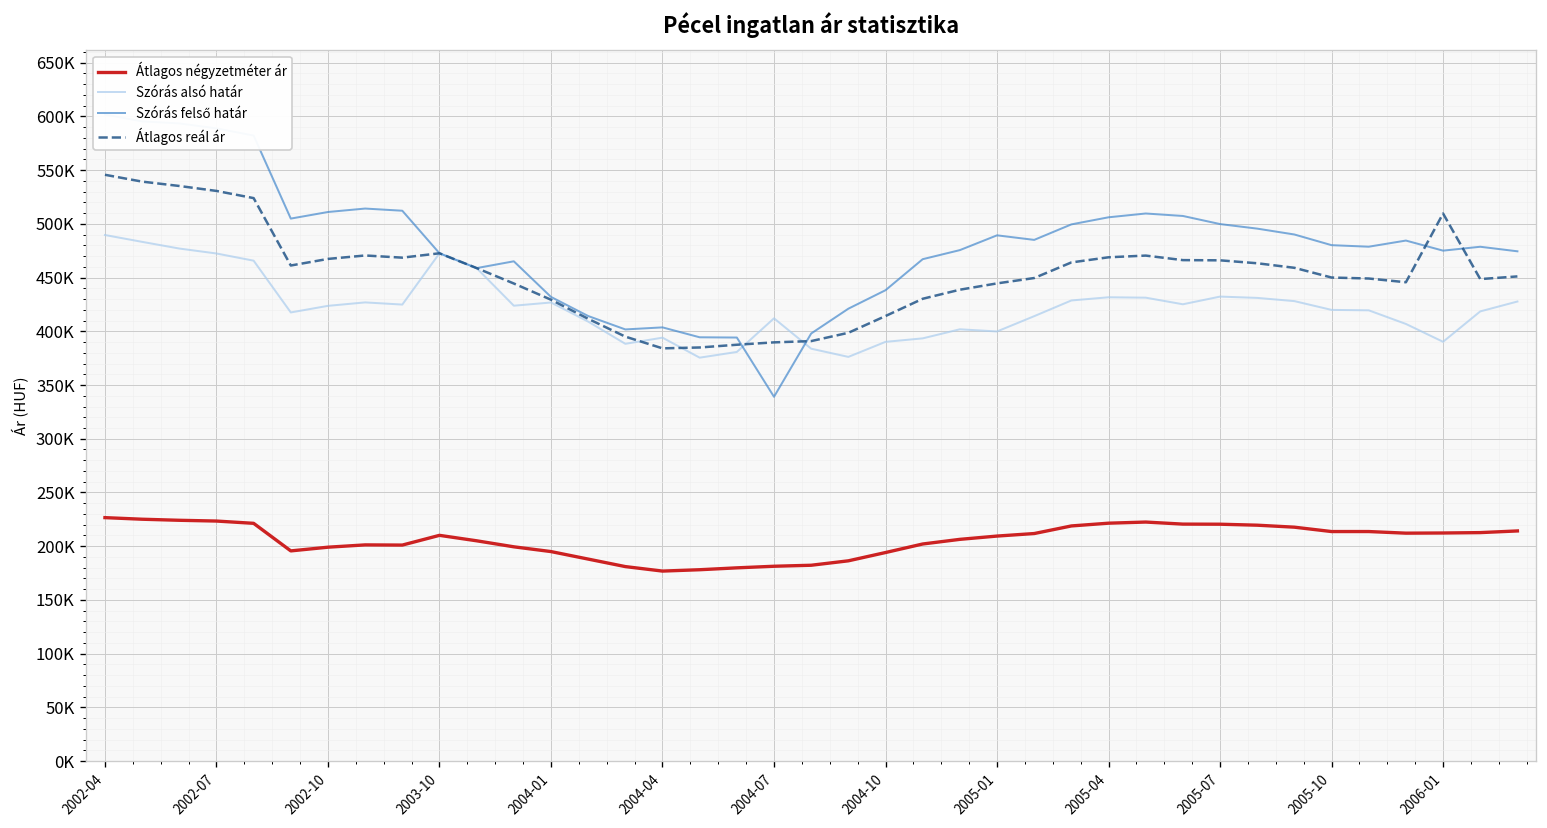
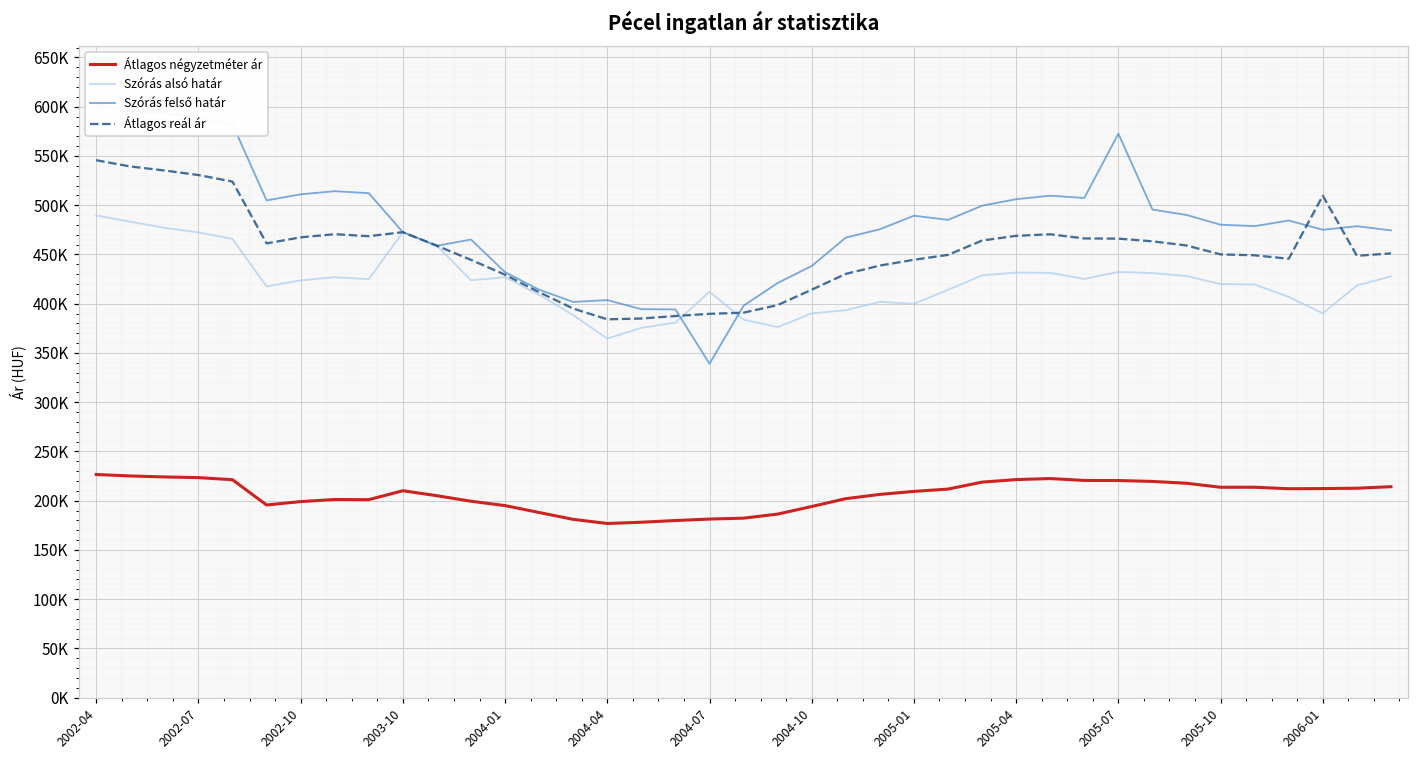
Szórás alsó határ, 2004-04: 390000 -> 360000
Szórás felső határ, 2005-07: 500000 -> 570000
